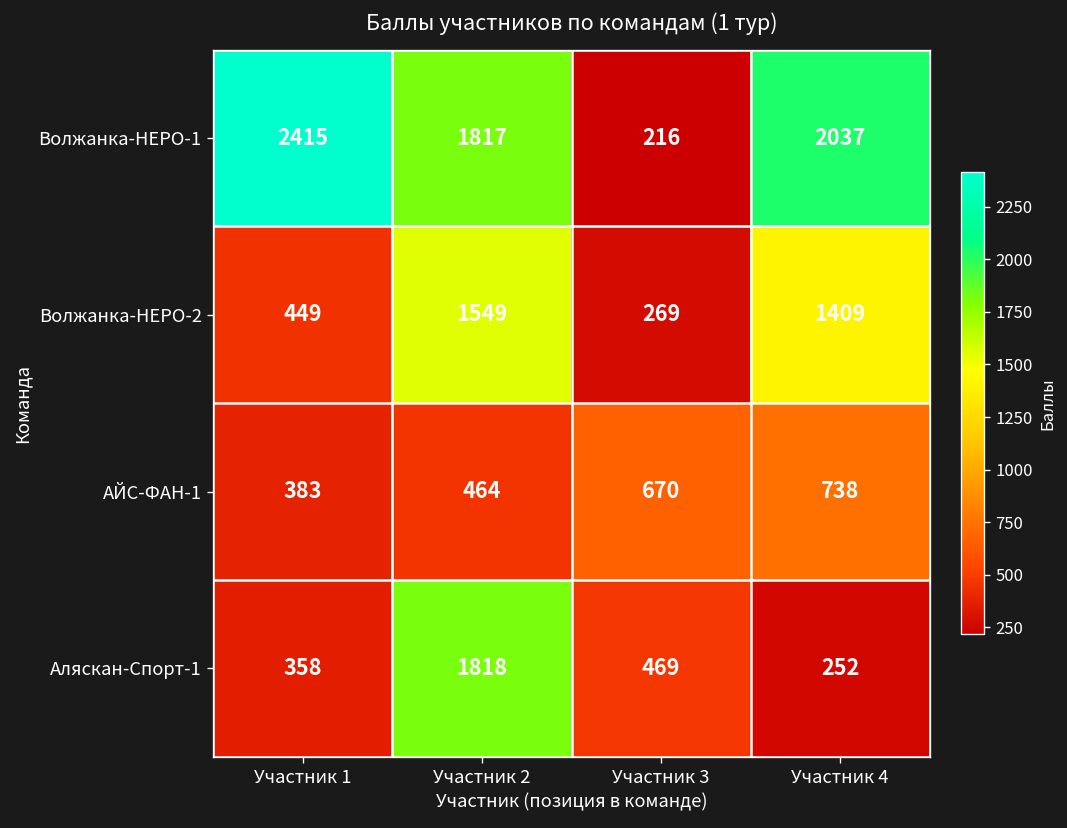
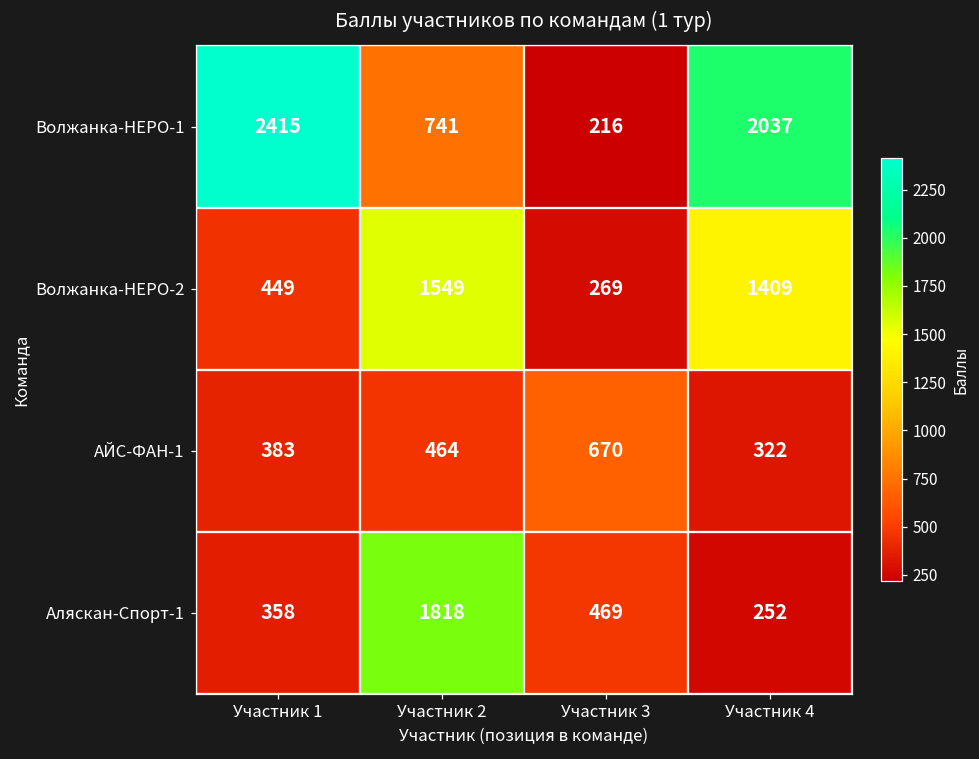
Волжанка-НЕРО-1, Участник 2: 1817 -> 741
АЙС-ФАН-1, Участник 4: 738 -> 322
